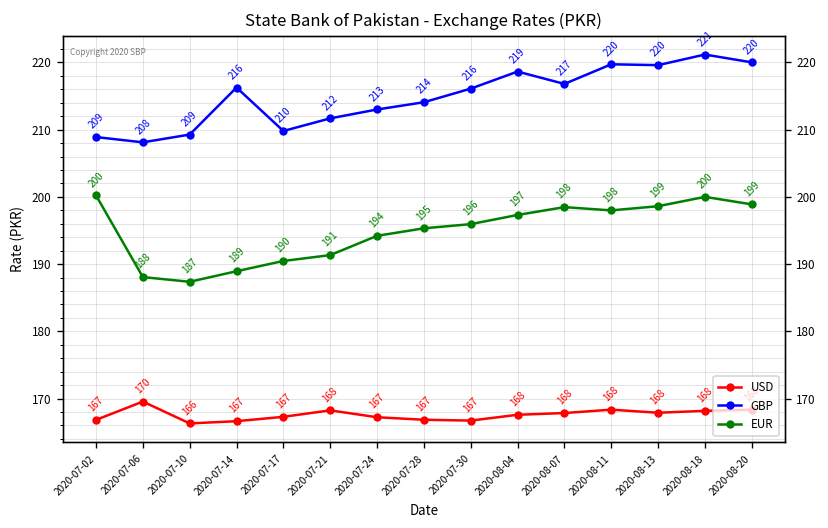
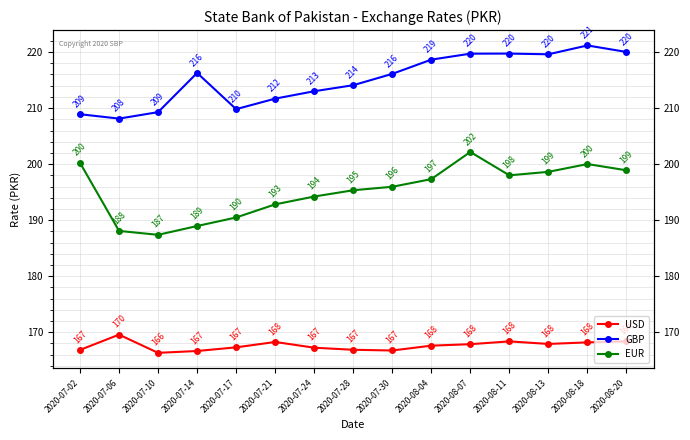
EUR, 2020-07-21: 191 -> 193
GBP, 2020-08-07: 217 -> 220
EUR, 2020-08-07: 198 -> 202
